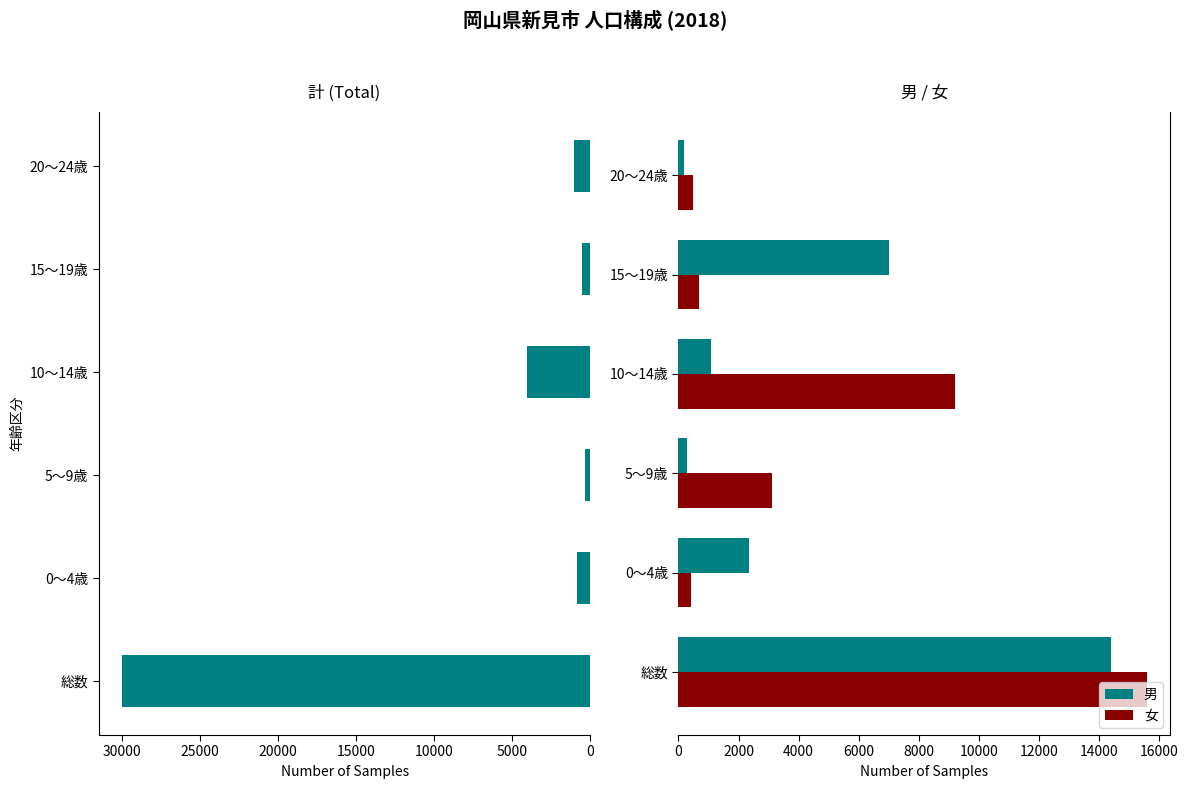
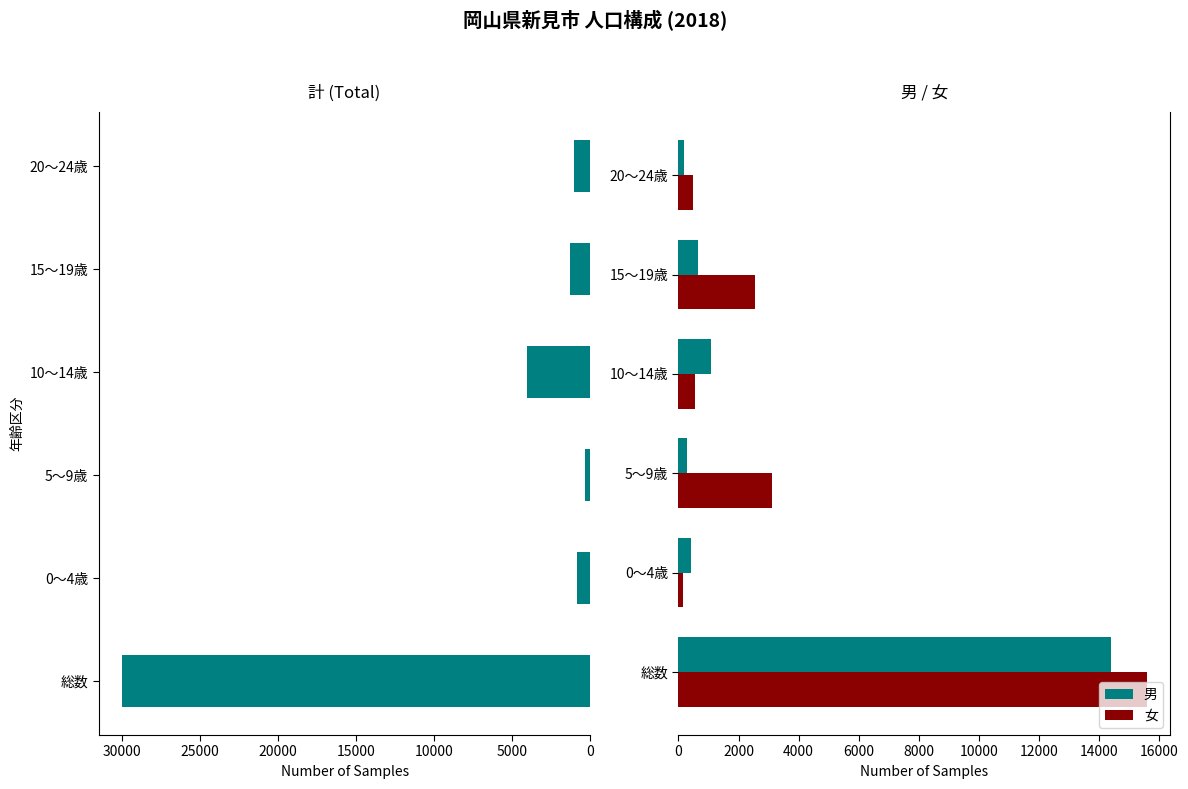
計 (Total), 15～19歳: 500 -> 1300
男 / 女, 男, 15～19歳: 7000 -> 600
男 / 女, 女, 15～19歳: 700 -> 2600
男 / 女, 女, 10～14歳: 9200 -> 600
男 / 女, 男, 0～4歳: 2400 -> 400
男 / 女, 女, 0～4歳: 400 -> 100
